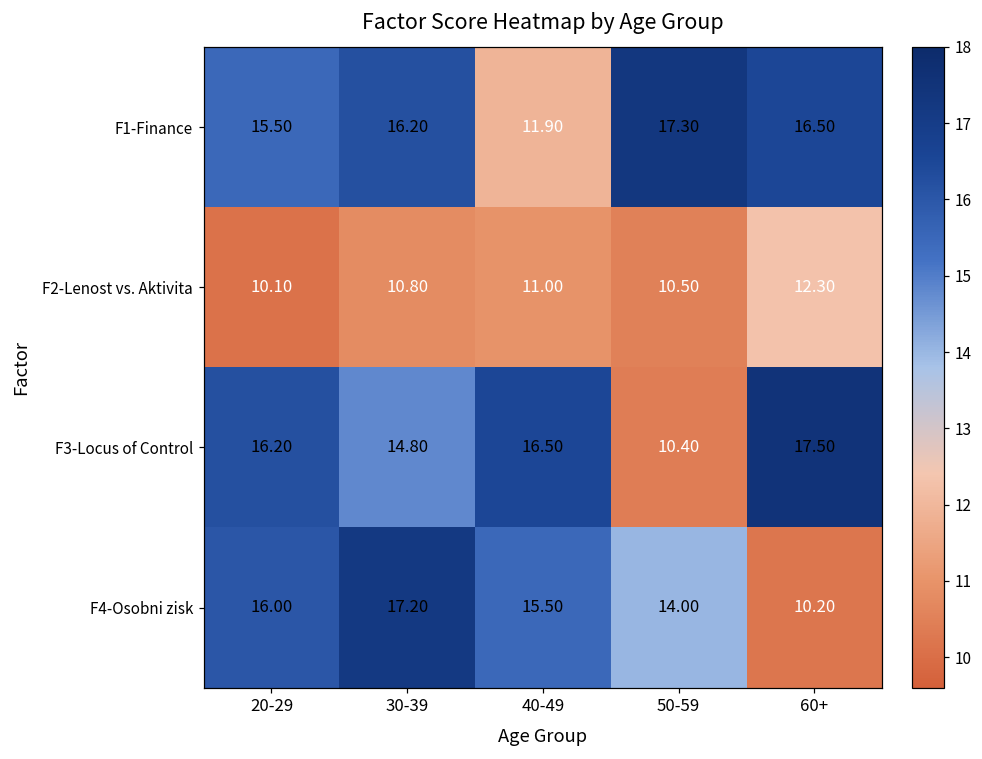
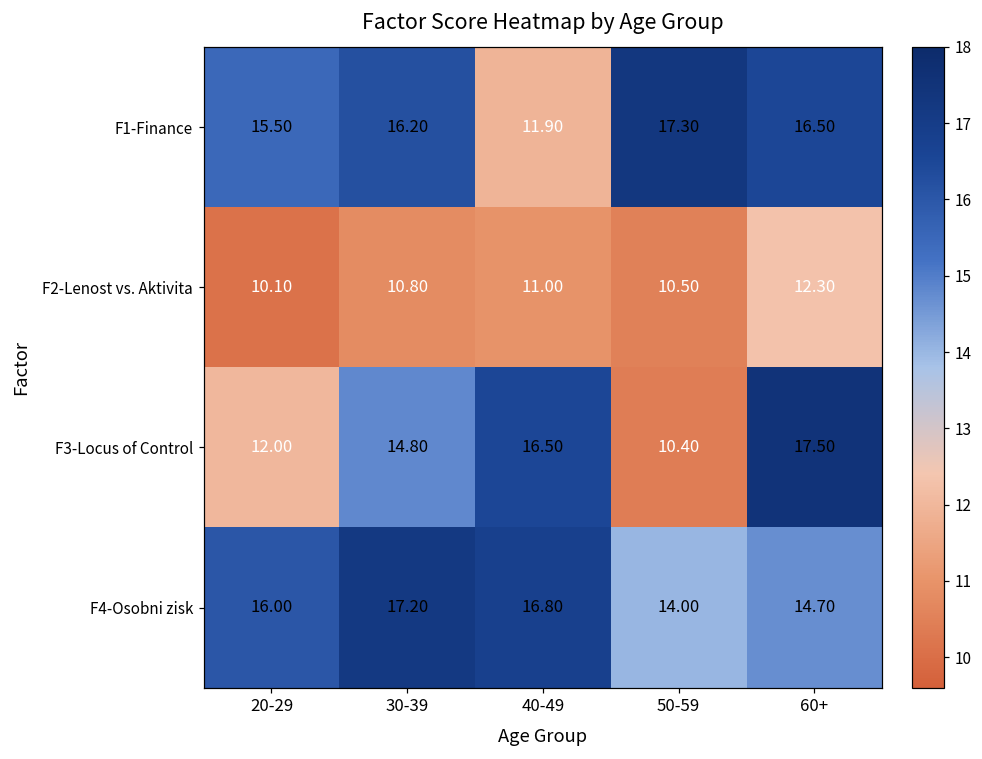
F3-Locus of Control, 20-29: 16.20 -> 12.00
F4-Osobni zisk, 40-49: 15.50 -> 16.80
F4-Osobni zisk, 60+: 10.20 -> 14.70
